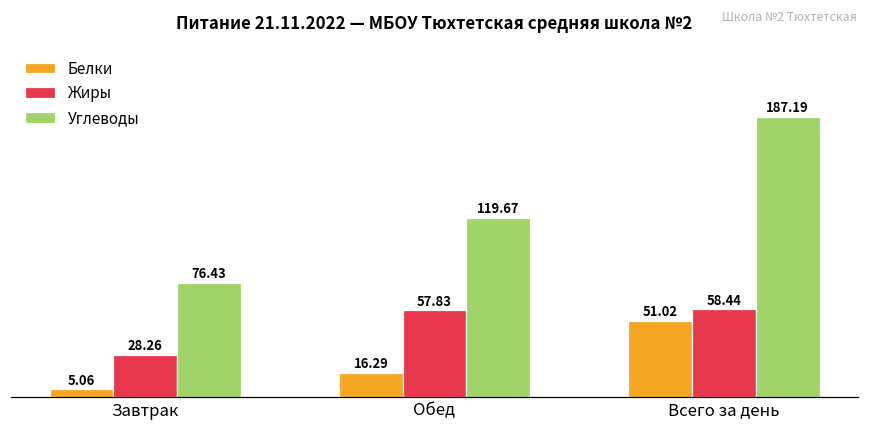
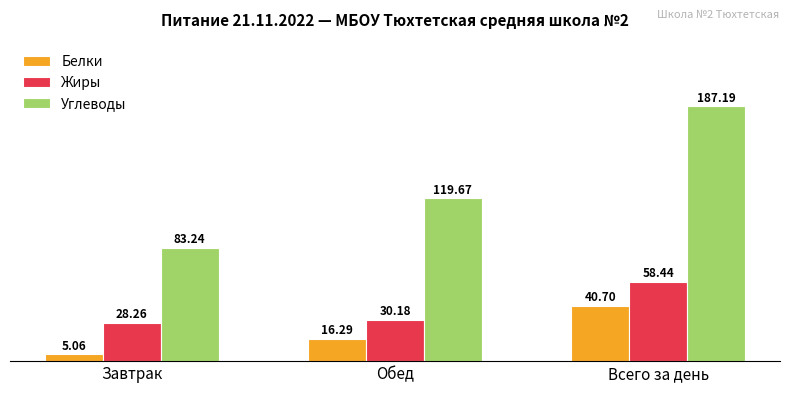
Углеводы, Завтрак: 76.43 -> 83.24
Жиры, Обед: 57.83 -> 30.18
Белки, Всего за день: 51.02 -> 40.70
